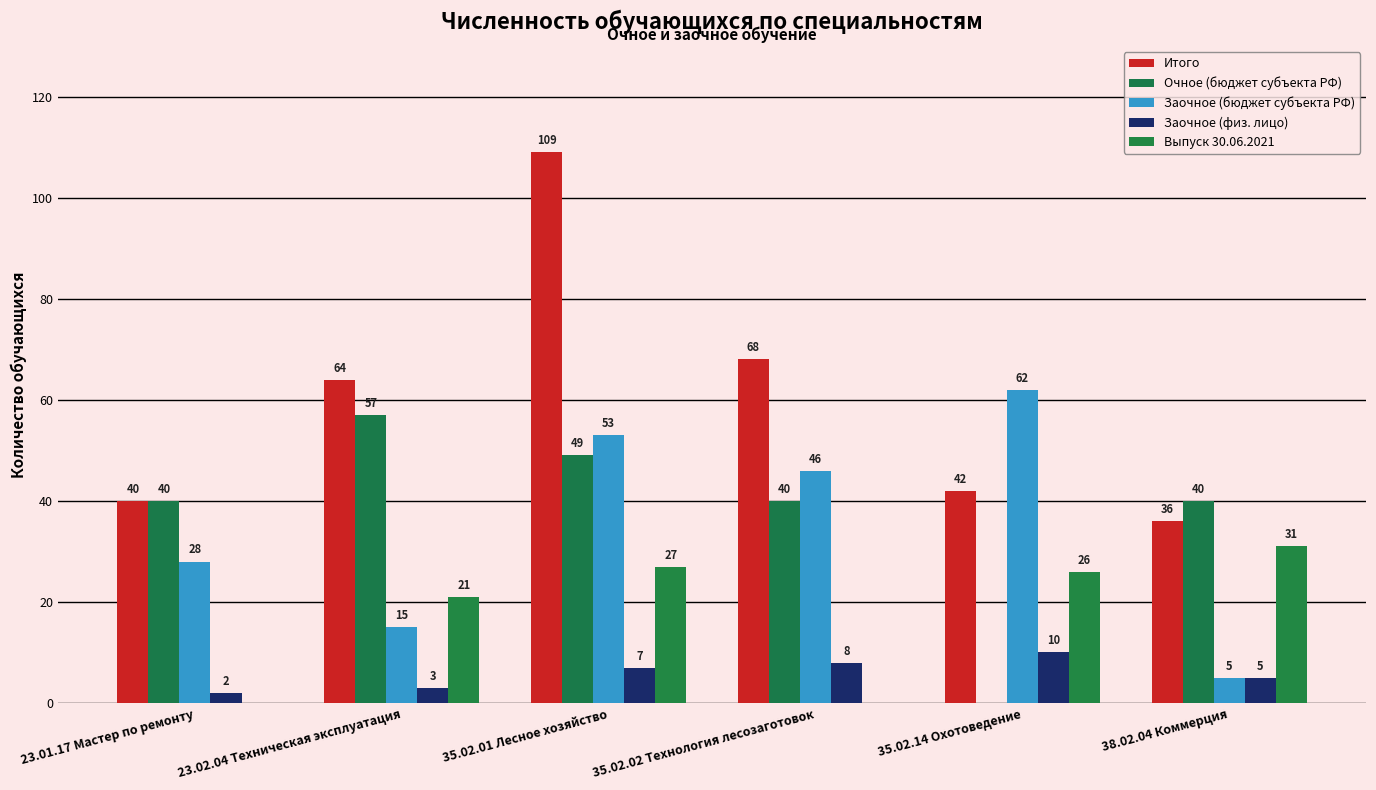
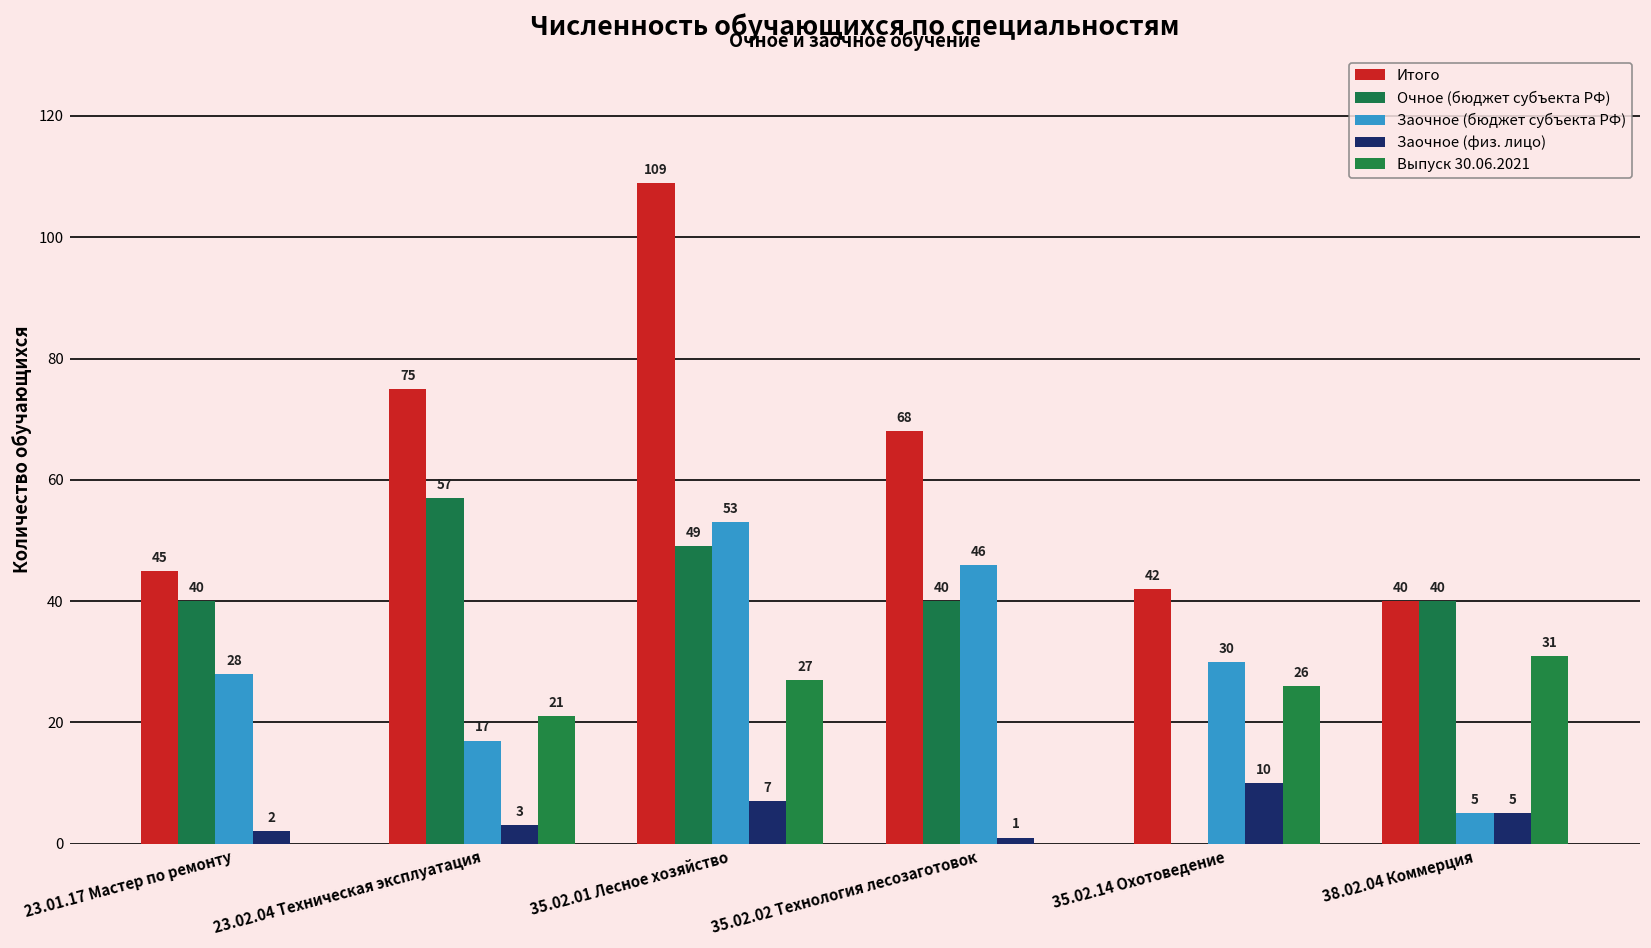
Итого, 23.01.17 Мастер по ремонту: 40 -> 45
Итого, 23.02.04 Техническая эксплуатация: 64 -> 75
Заочное (бюджет субъекта РФ), 23.02.04 Техническая эксплуатация: 15 -> 17
Заочное (физ. лицо), 35.02.02 Технология лесозаготовок: 8 -> 1
Заочное (бюджет субъекта РФ), 35.02.14 Охотоведение: 62 -> 30
Итого, 38.02.04 Коммерция: 36 -> 40
